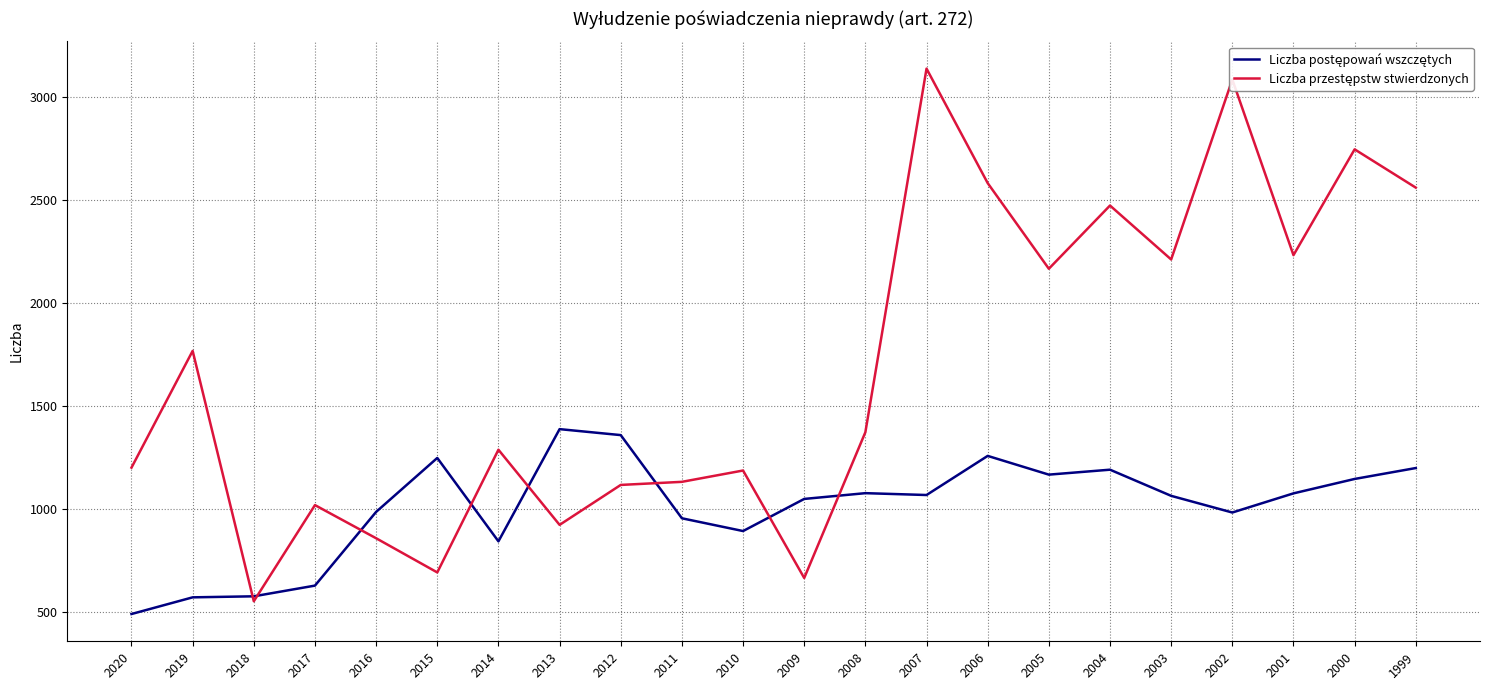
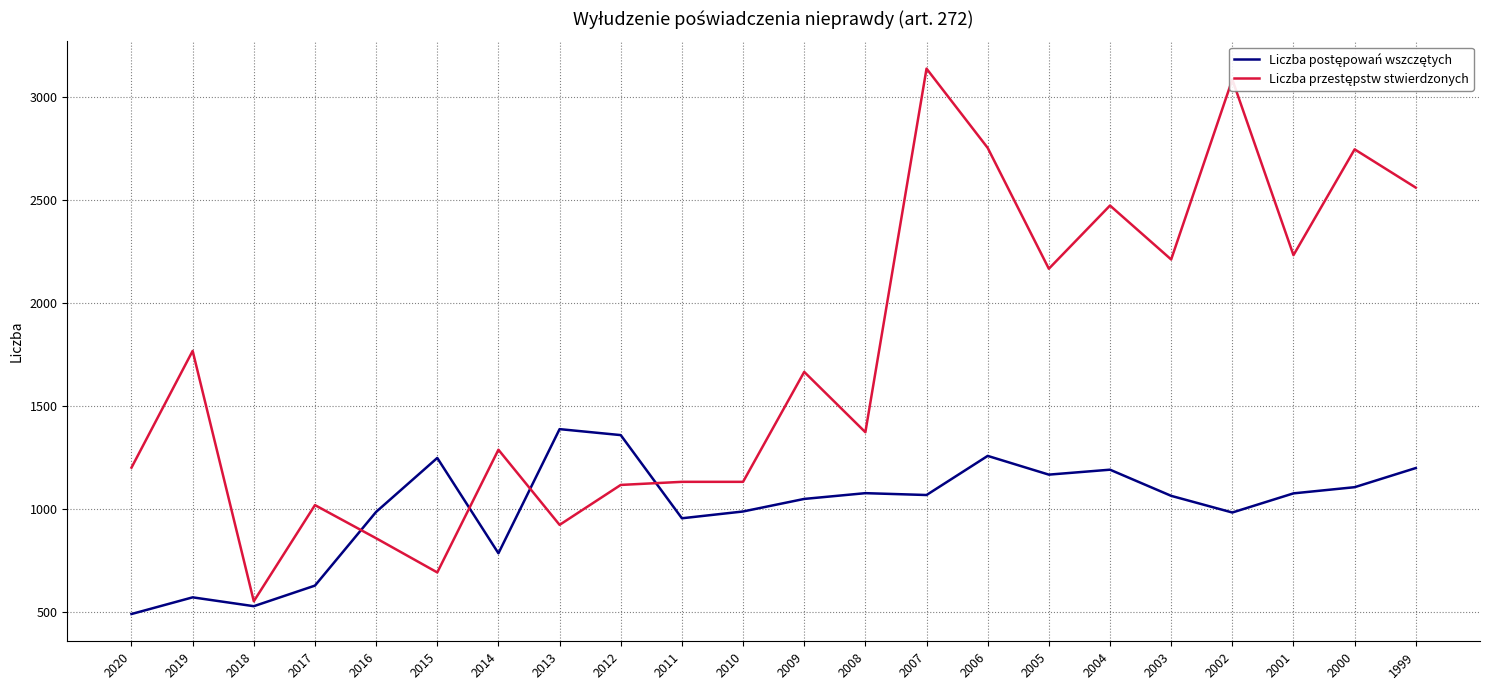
Liczba postępowań wszczętych, 2018: 580 -> 530
Liczba postępowań wszczętych, 2014: 840 -> 790
Liczba postępowań wszczętych, 2010: 890 -> 990
Liczba przestępstw stwierdzonych, 2010: 1190 -> 1130
Liczba przestępstw stwierdzonych, 2009: 670 -> 1670
Liczba przestępstw stwierdzonych, 2006: 2580 -> 2760
Liczba postępowań wszczętych, 2000: 1150 -> 1110
